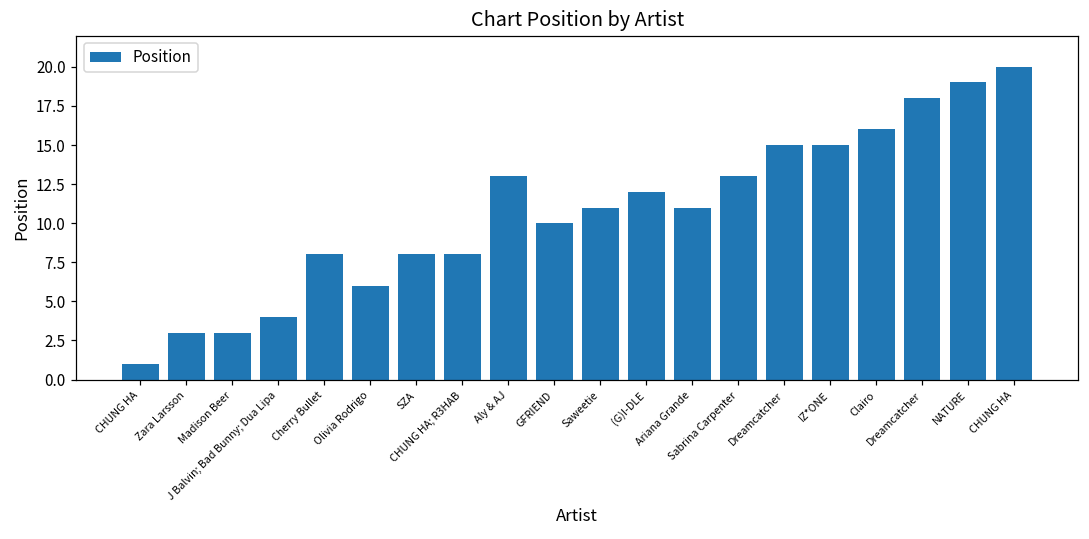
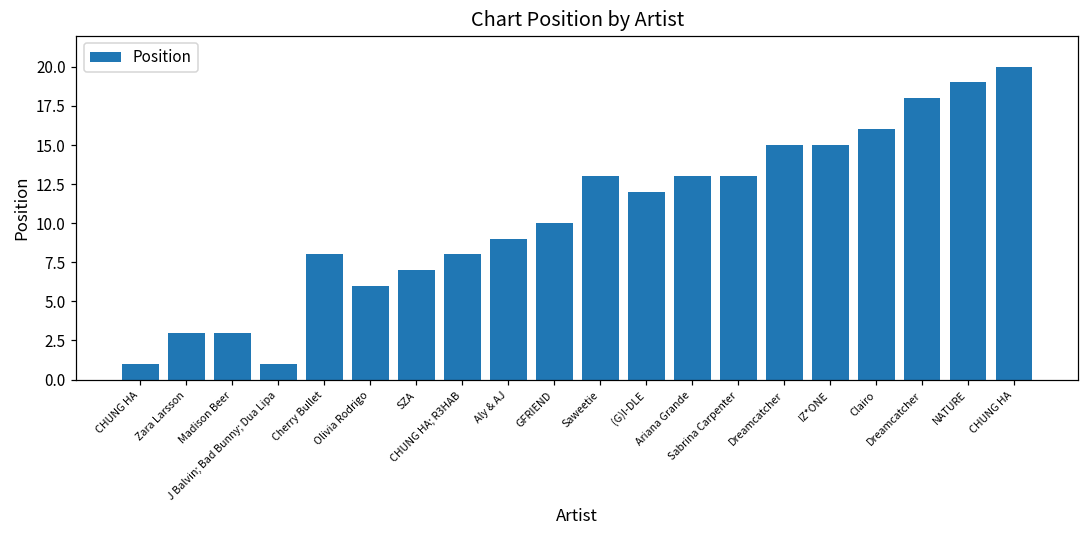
J Balvin; Bad Bunny; Dua Lipa: 4 -> 1
SZA: 8 -> 7
Aly & AJ: 13 -> 9
Saweetie: 11 -> 13
Ariana Grande: 11 -> 13
